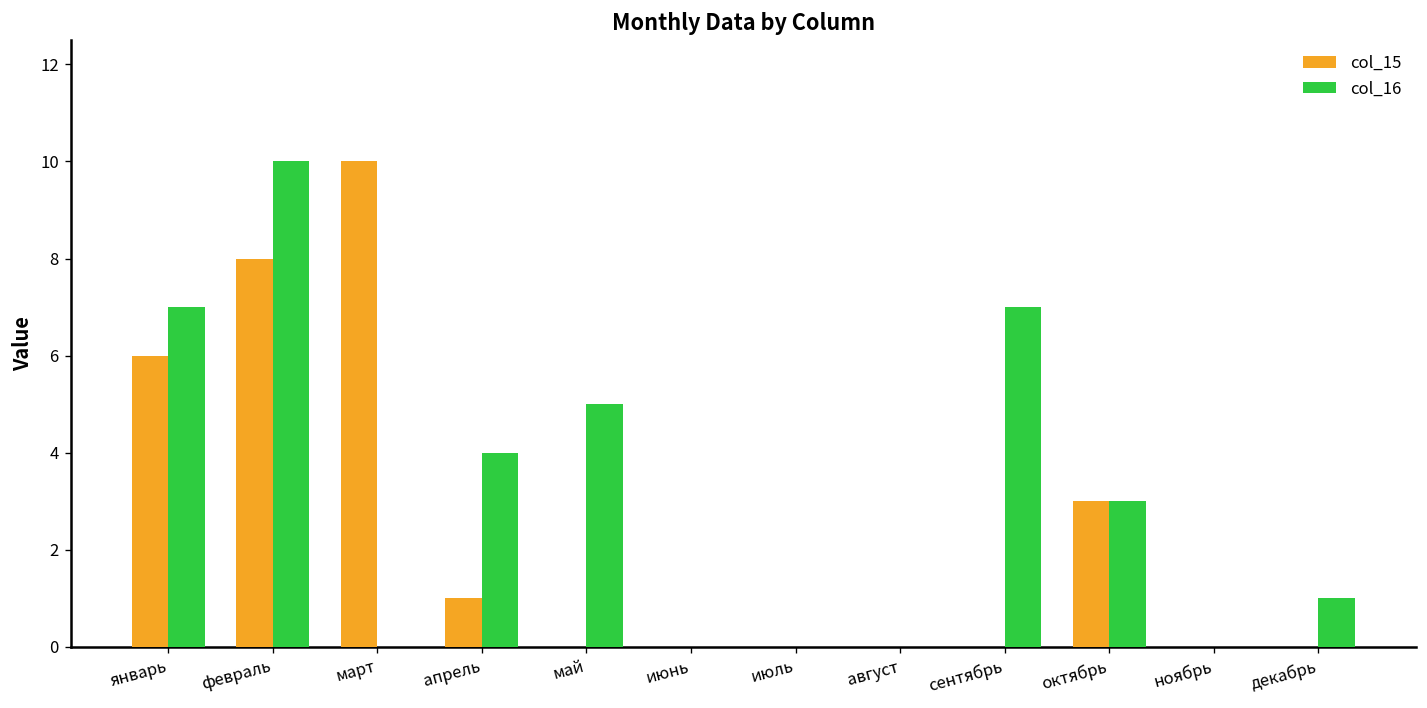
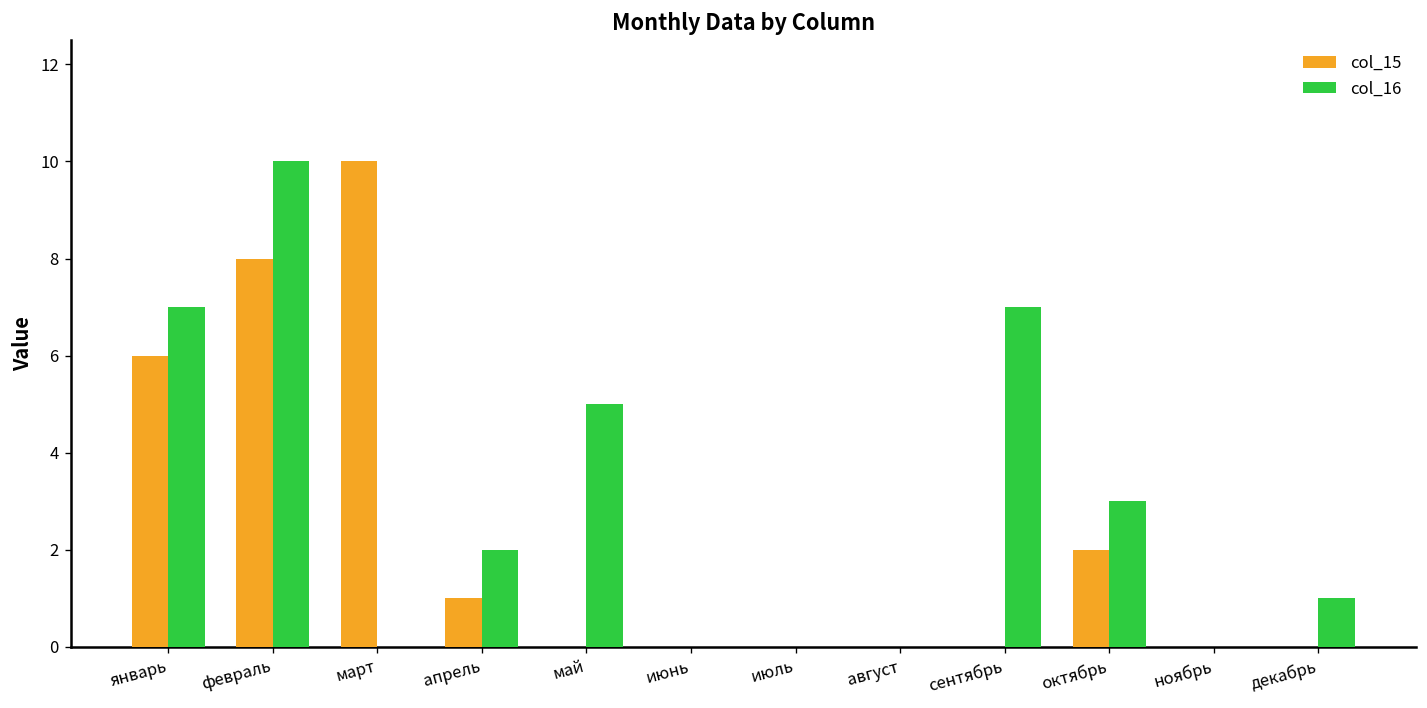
col_16, апрель: 4 -> 2
col_15, октябрь: 3 -> 2
